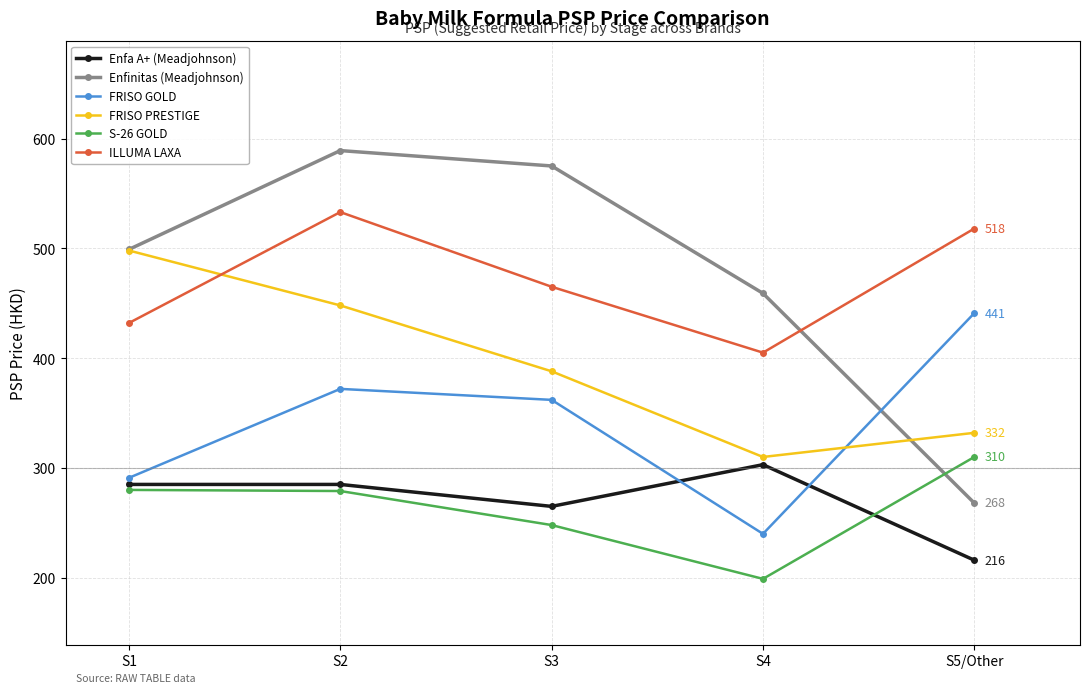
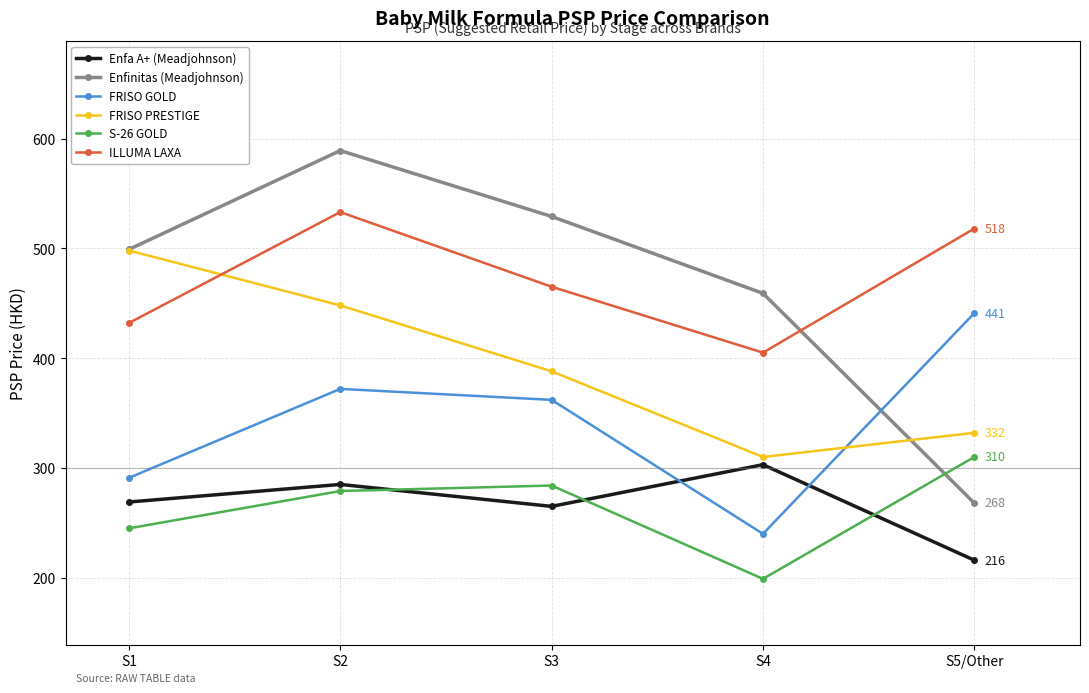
Enfa A+ (Meadjohnson), S1: 285 -> 269
S-26 GOLD, S1: 280 -> 245
Enfinitas (Meadjohnson), S3: 575 -> 529
S-26 GOLD, S3: 248 -> 284
